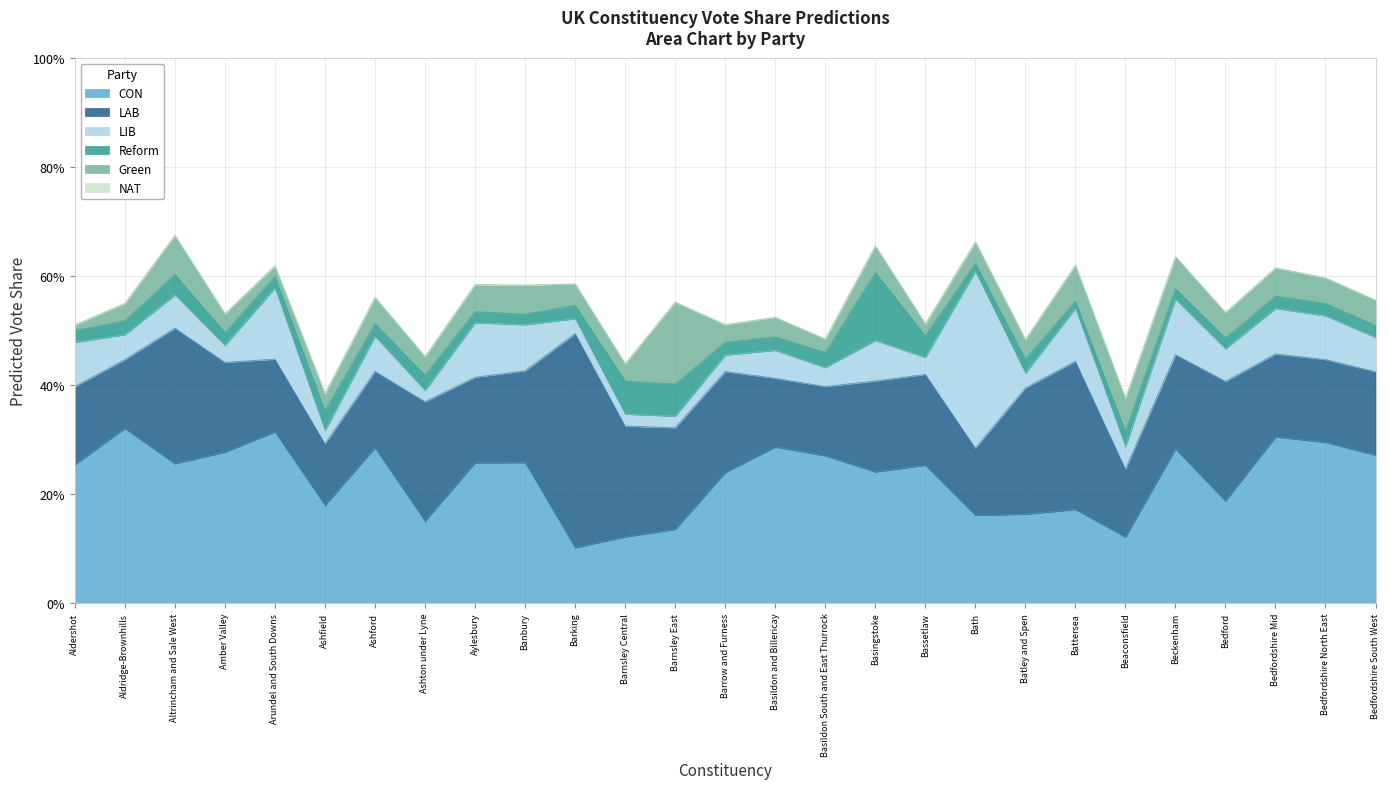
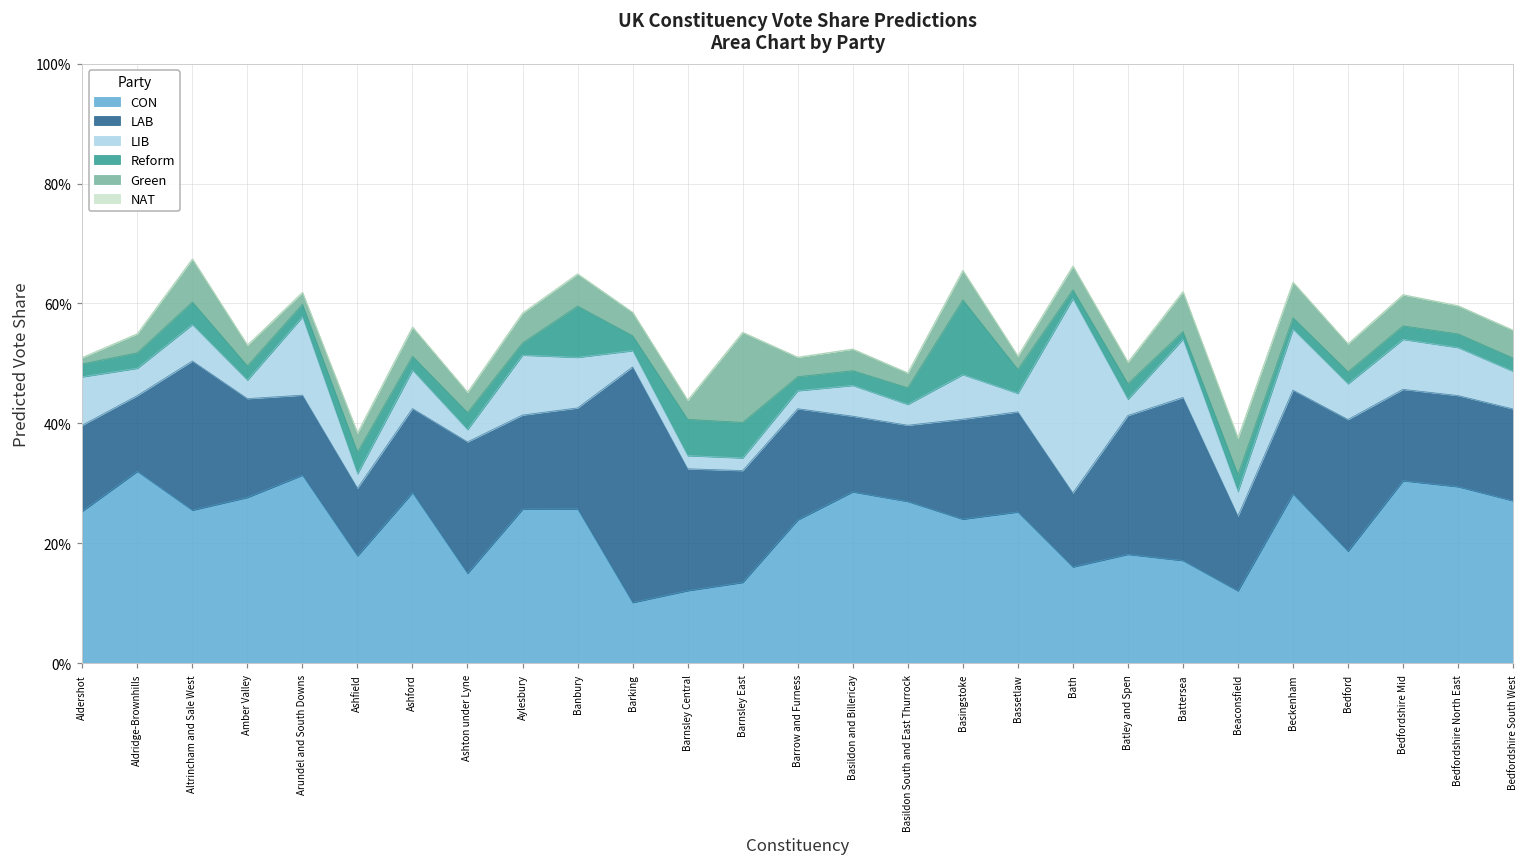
Reform, Banbury: 2% -> 9%
CON, Batley and Spen: 16% -> 18%
